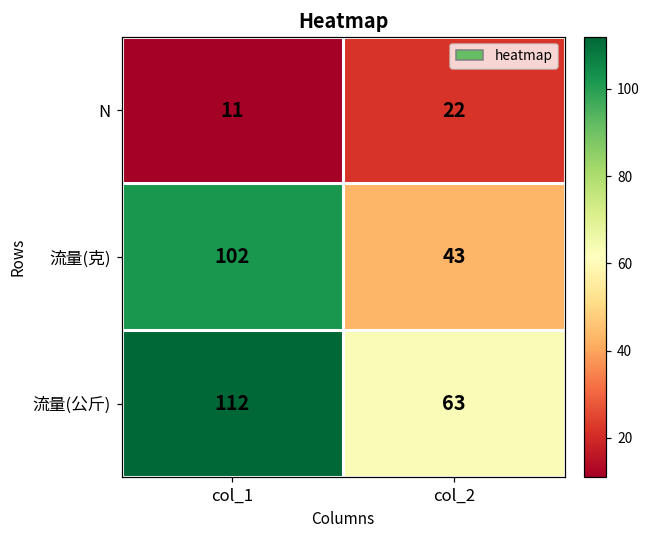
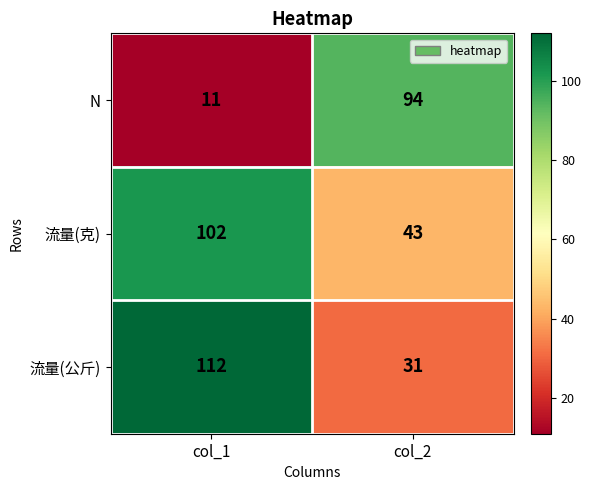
N, col_2: 22 -> 94
流量(公斤), col_2: 63 -> 31
